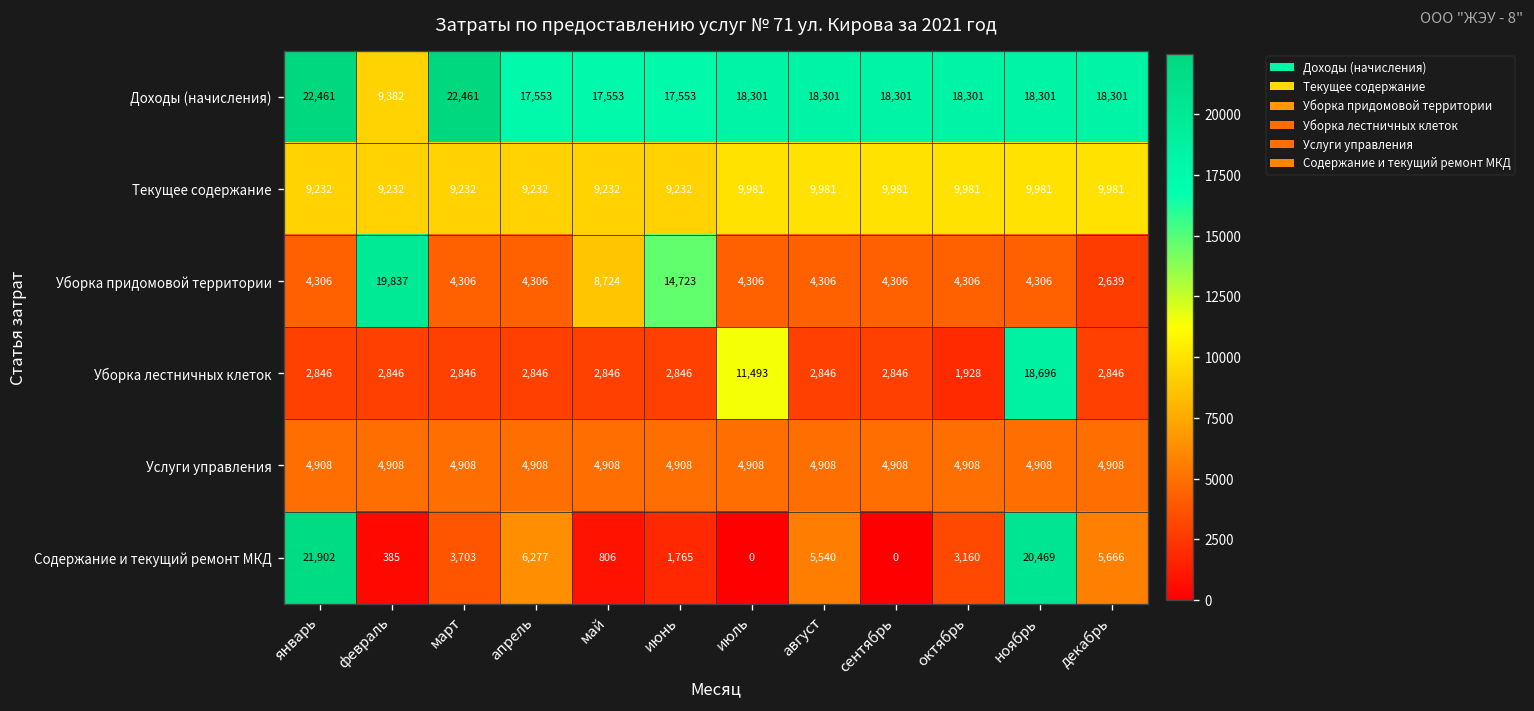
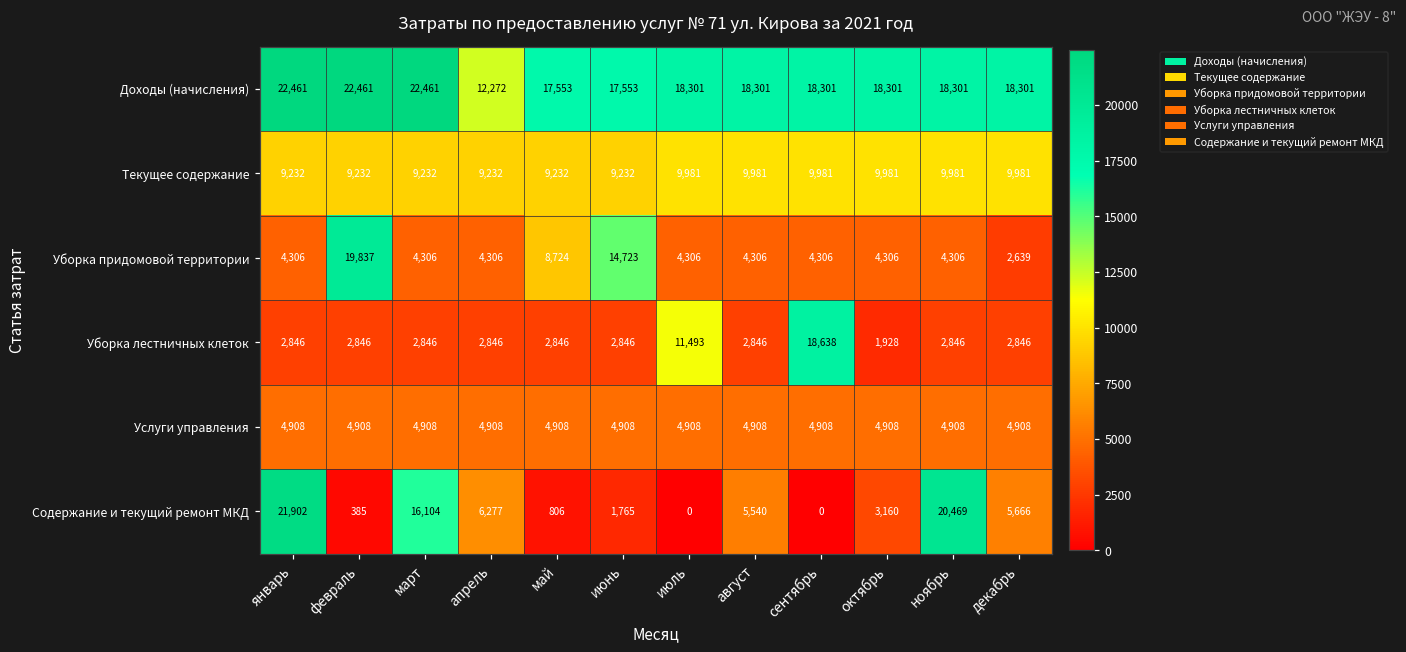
Доходы (начисления), февраль: 9,382 -> 22,461
Доходы (начисления), апрель: 17,553 -> 12,272
Уборка лестничных клеток, сентябрь: 2,846 -> 18,638
Уборка лестничных клеток, ноябрь: 18,696 -> 2,846
Содержание и текущий ремонт МКД, март: 3,703 -> 16,104
